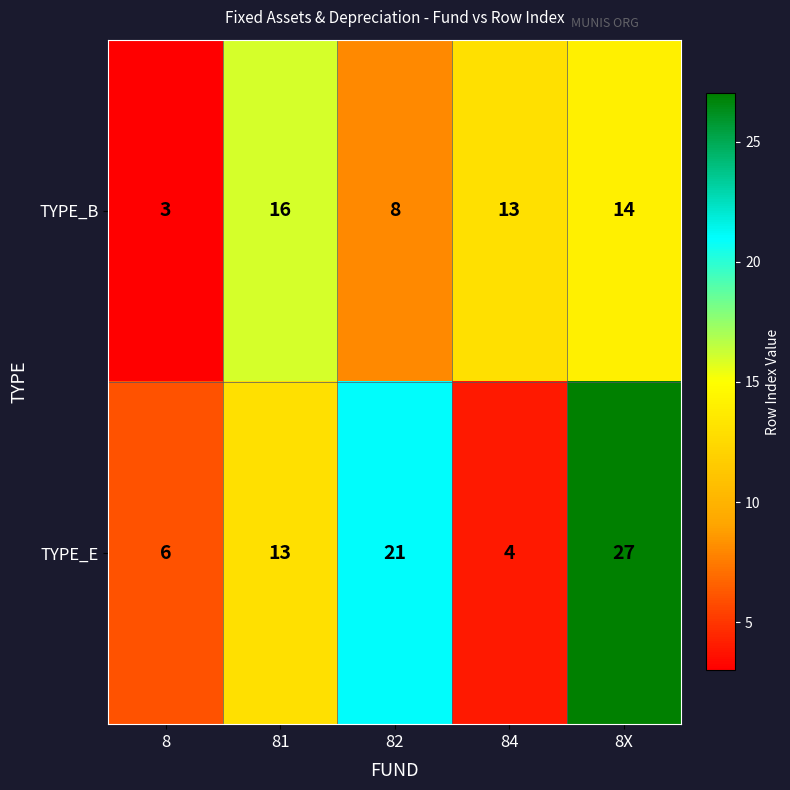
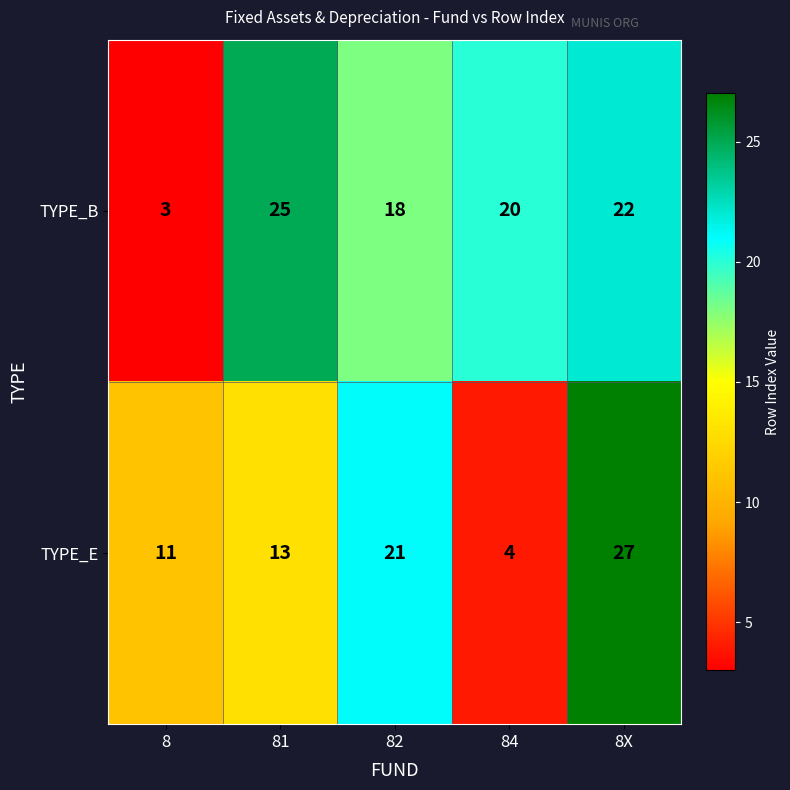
TYPE_B, 81: 16 -> 25
TYPE_B, 82: 8 -> 18
TYPE_B, 84: 13 -> 20
TYPE_B, 8X: 14 -> 22
TYPE_E, 8: 6 -> 11
